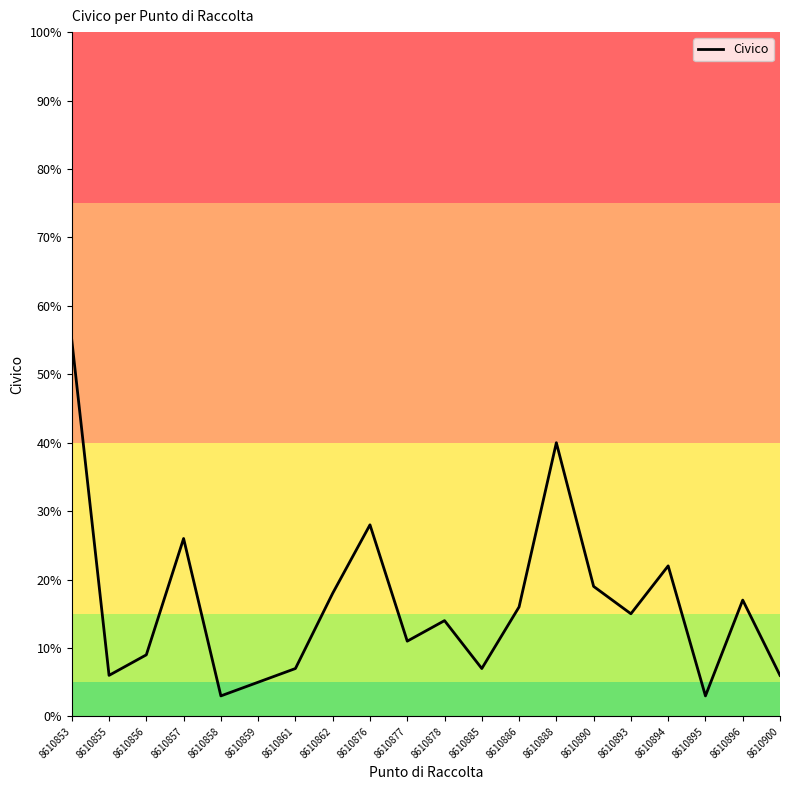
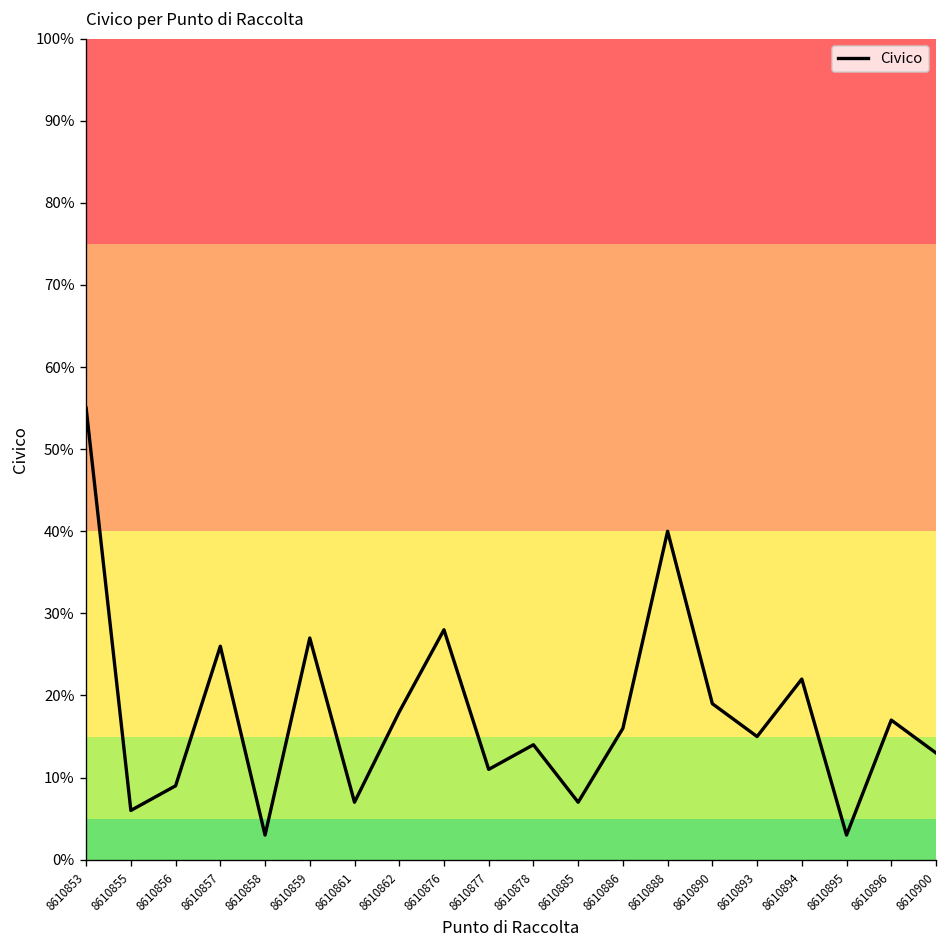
8610859: 5% -> 27%
8610900: 6% -> 13%
